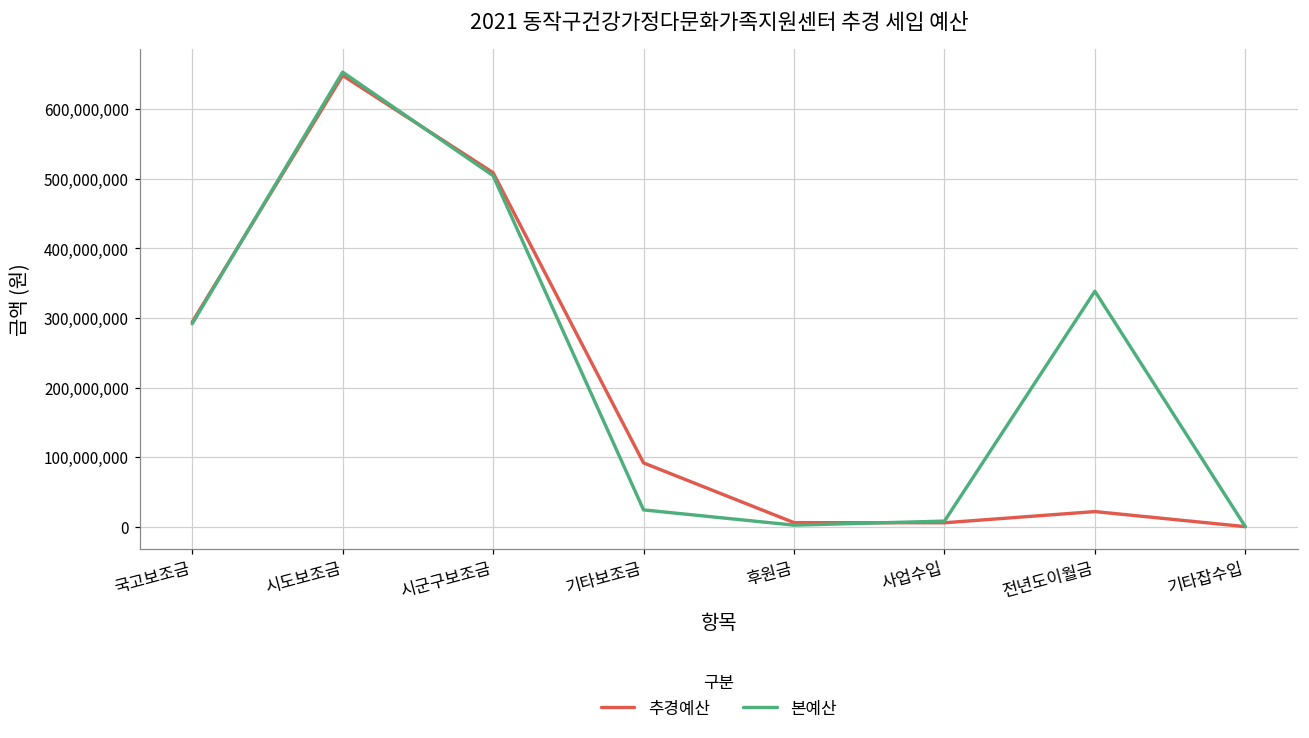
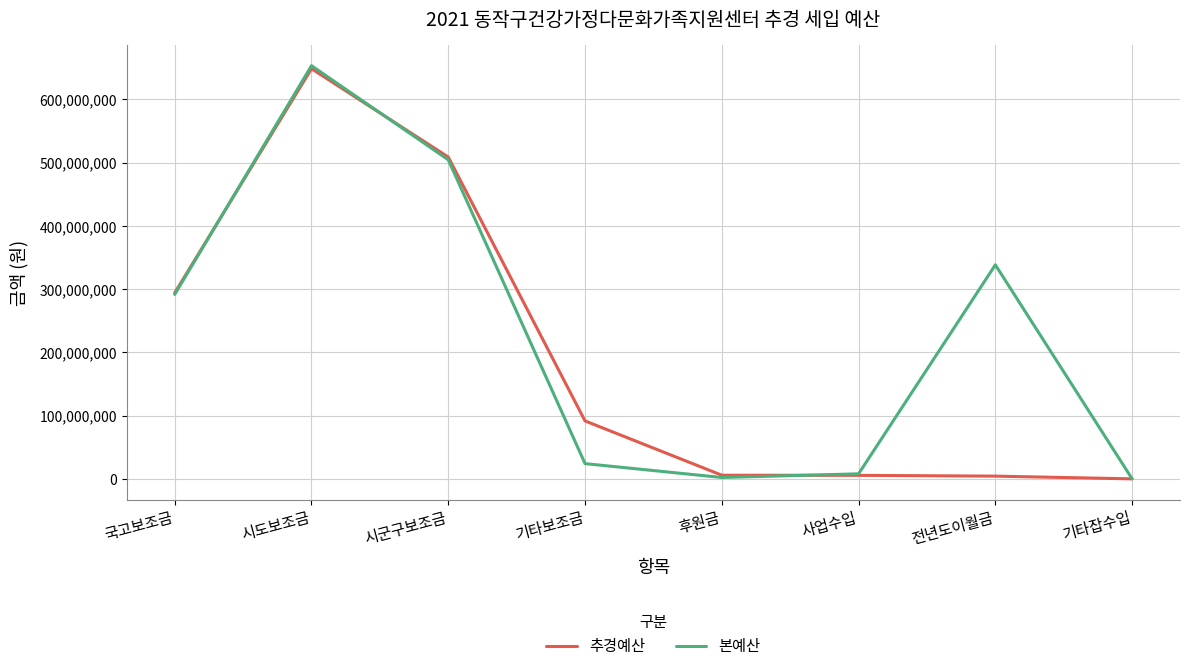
추경예산, 전년도이월금: 20,000,000 -> 0
